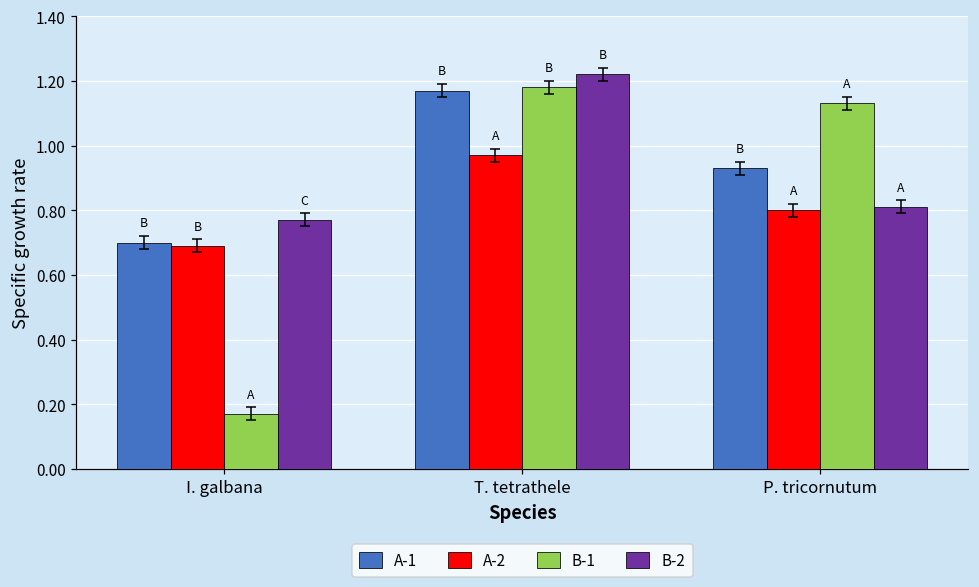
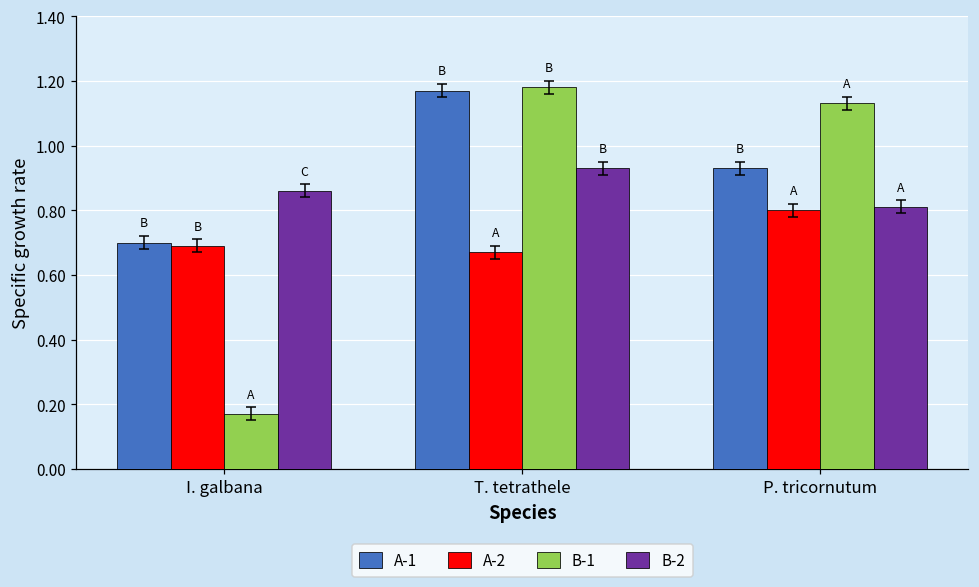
B-2, I. galbana: 0.77 -> 0.86
A-2, T. tetrathele: 0.97 -> 0.67
B-2, T. tetrathele: 1.22 -> 0.93
